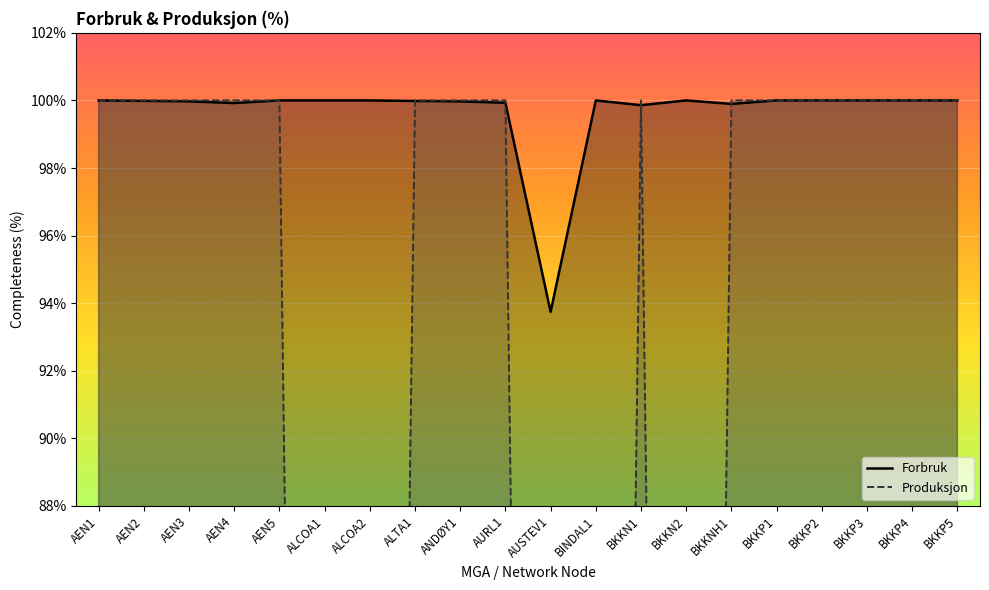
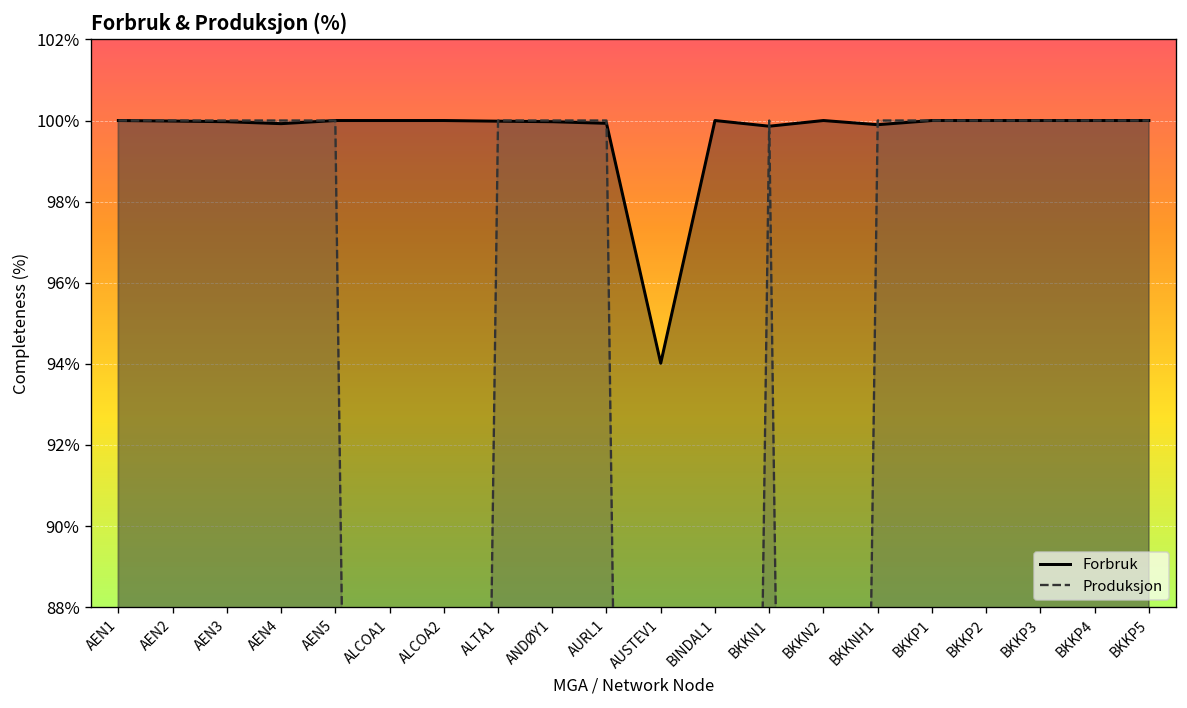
Forbruk, AUSTEV1: 93.7% -> 94.0%
